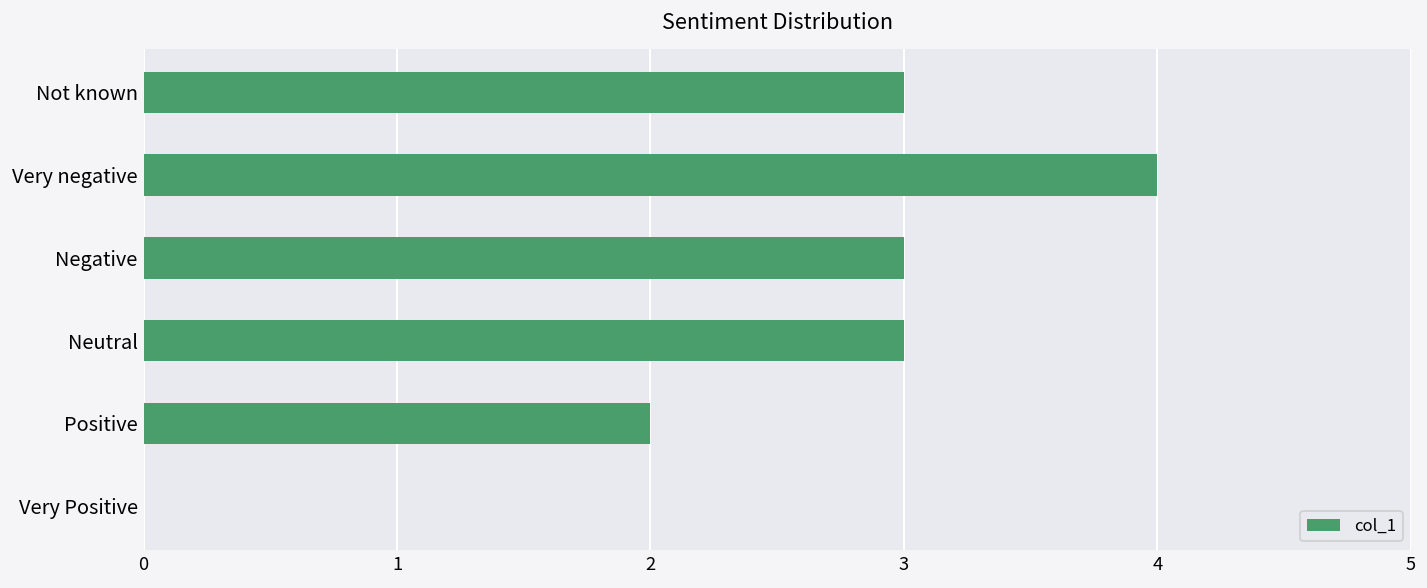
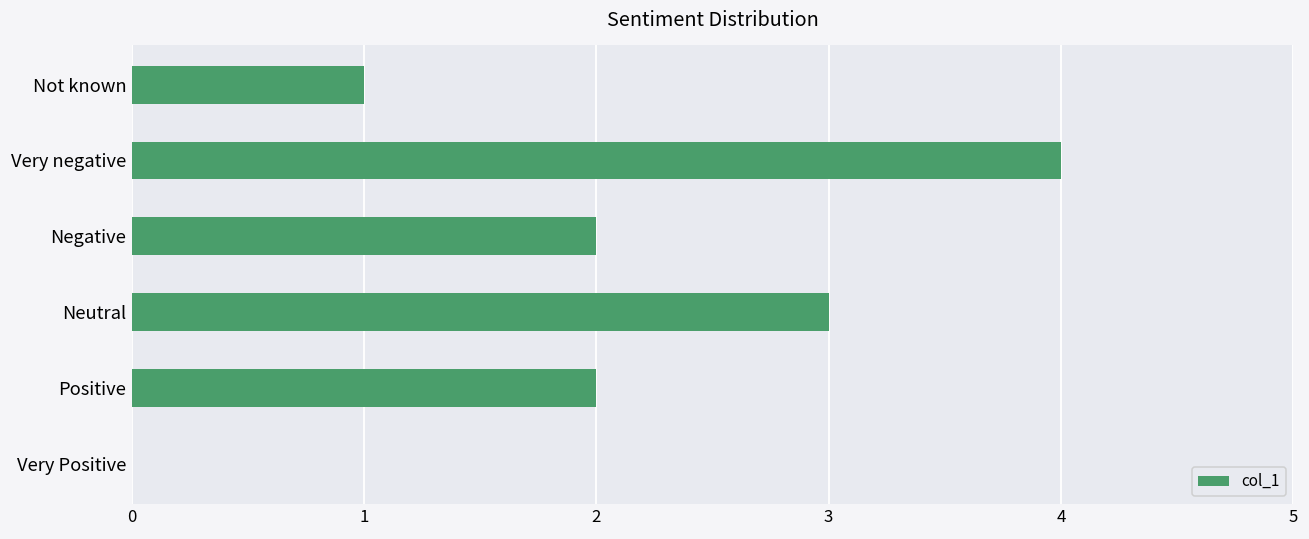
Not known: 3 -> 1
Negative: 3 -> 2
